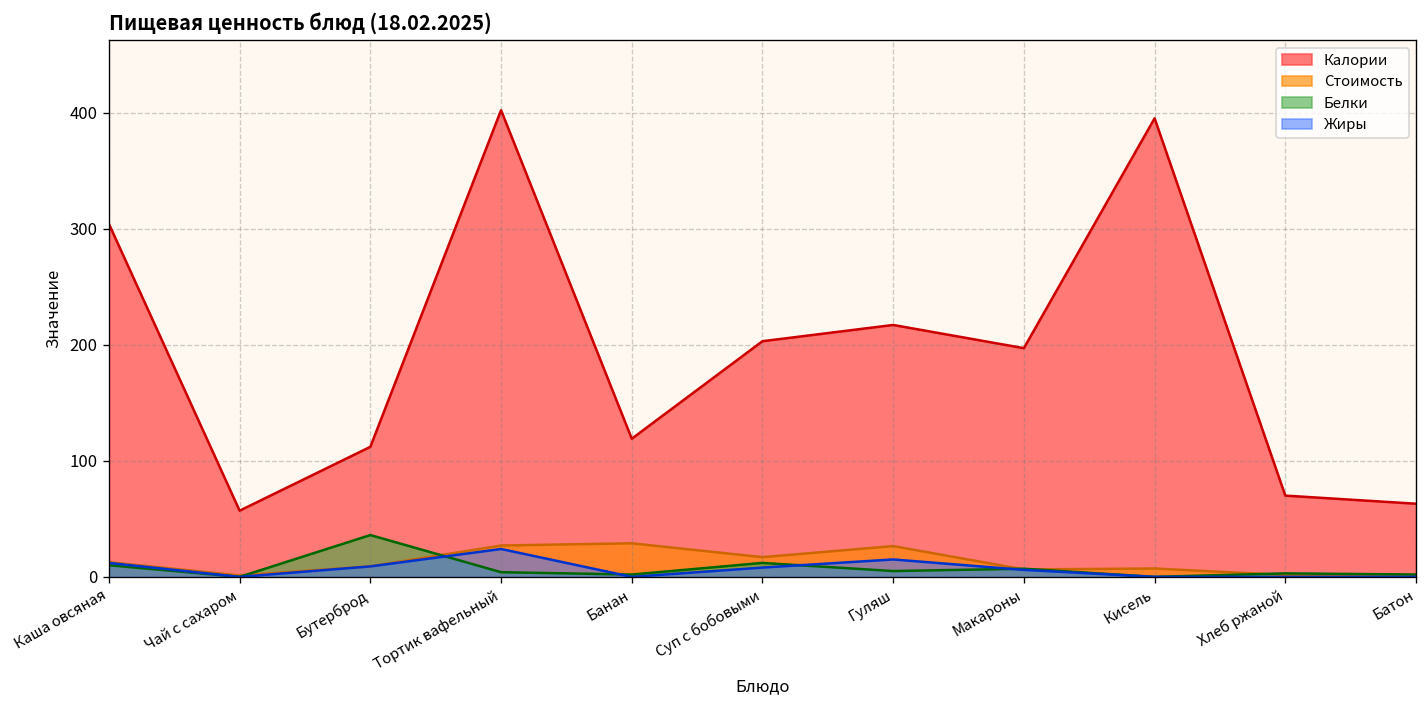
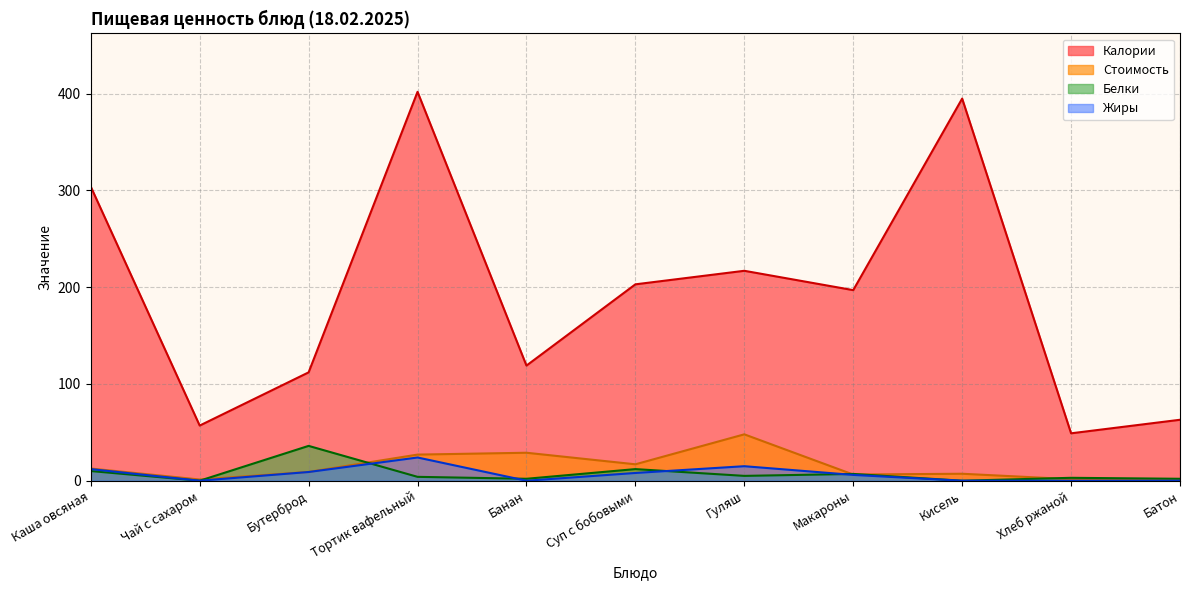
Стоимость, Гуляш: 30 -> 50
Калории, Хлеб ржаной: 70 -> 50
